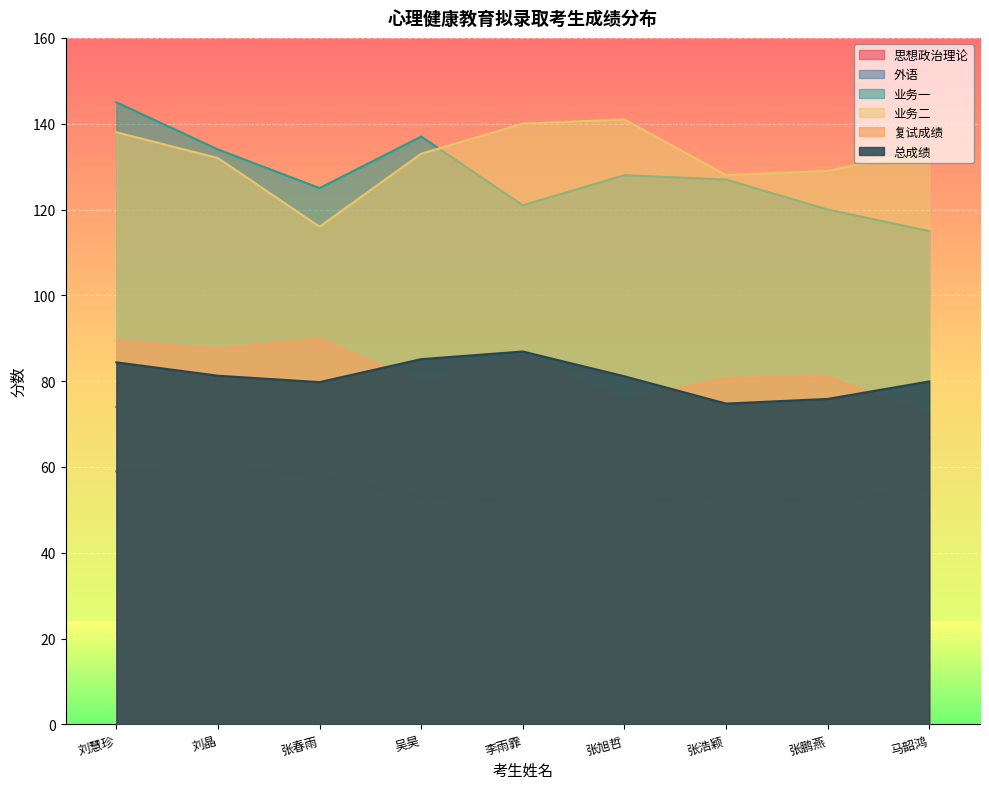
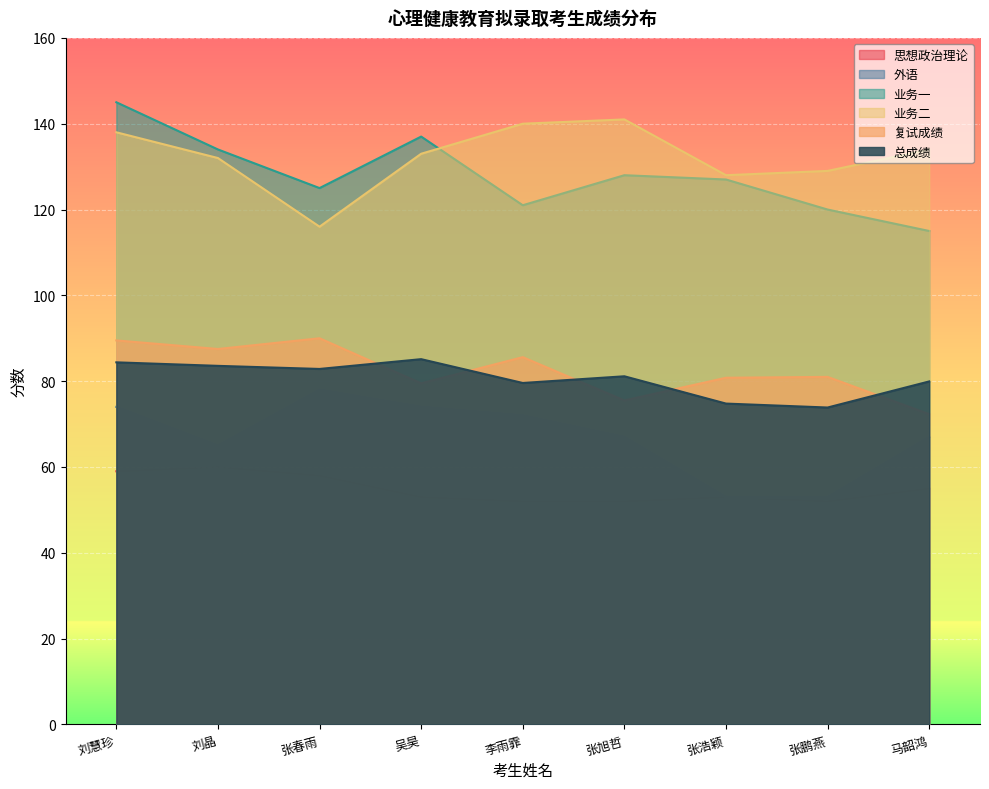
总成绩, 刘晶: 81 -> 84
总成绩, 张春雨: 80 -> 83
总成绩, 李雨霏: 87 -> 80
总成绩, 张鹏燕: 76 -> 74
